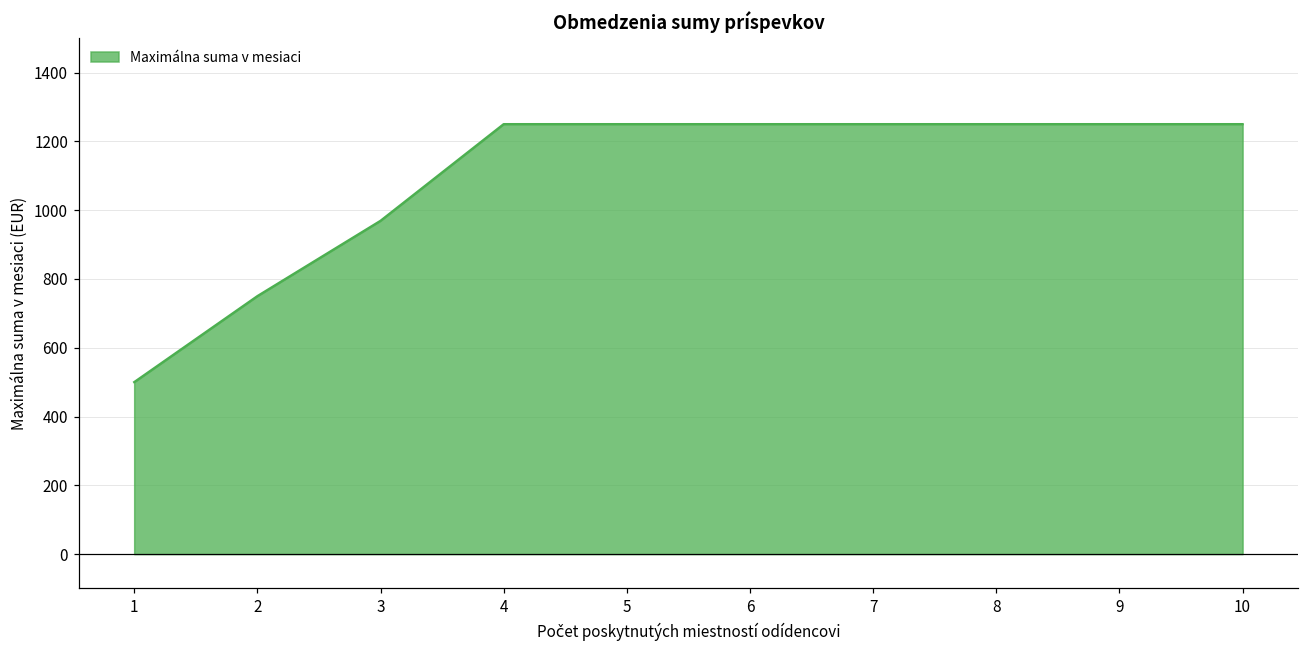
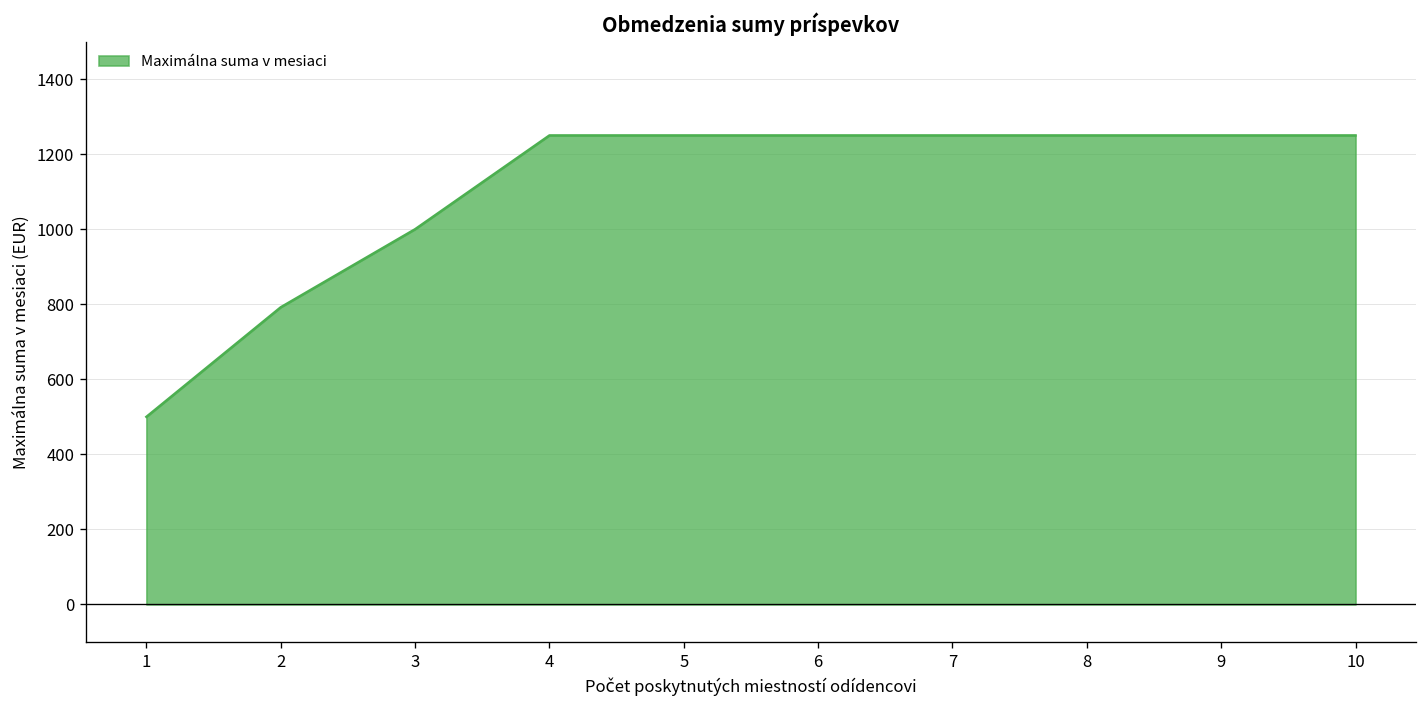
2: 750 -> 790
3: 970 -> 1000
